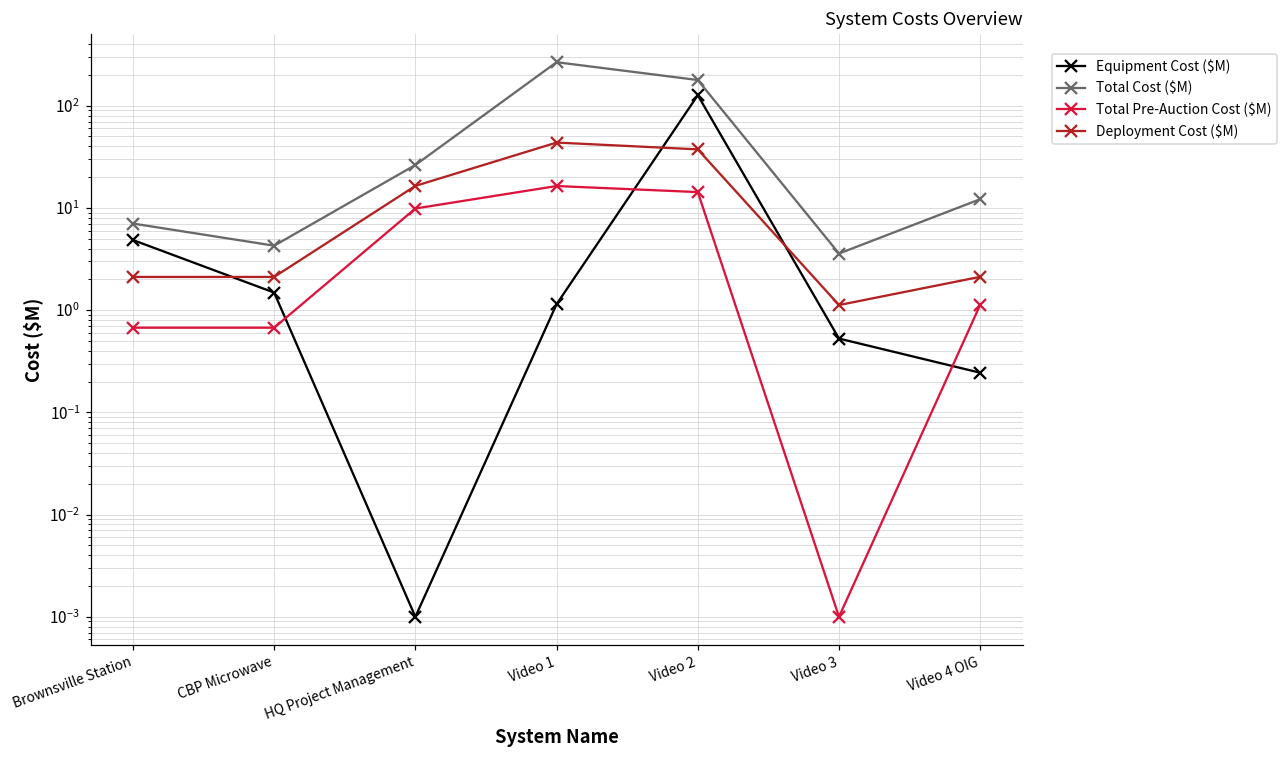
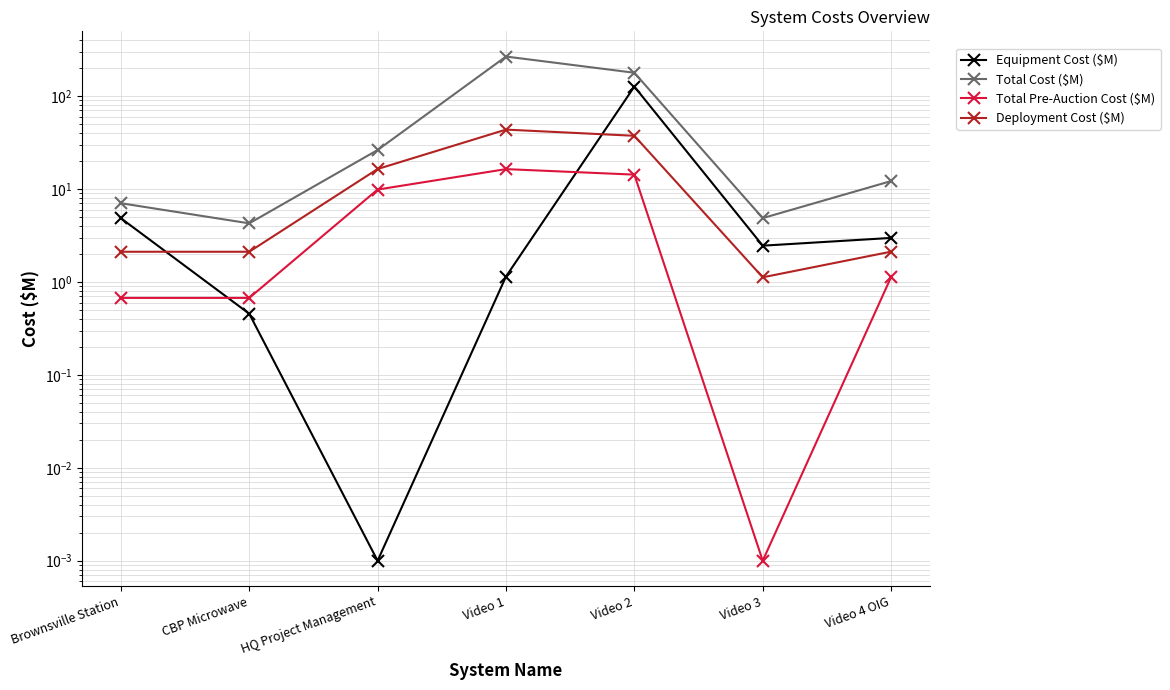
Equipment Cost ($M), CBP Microwave: 1.5 -> 0.5
Equipment Cost ($M), Video 3: 0.5 -> 2.5
Total Cost ($M), Video 3: 3.6 -> 5
Equipment Cost ($M), Video 4 OIG: 0.24 -> 3.0
